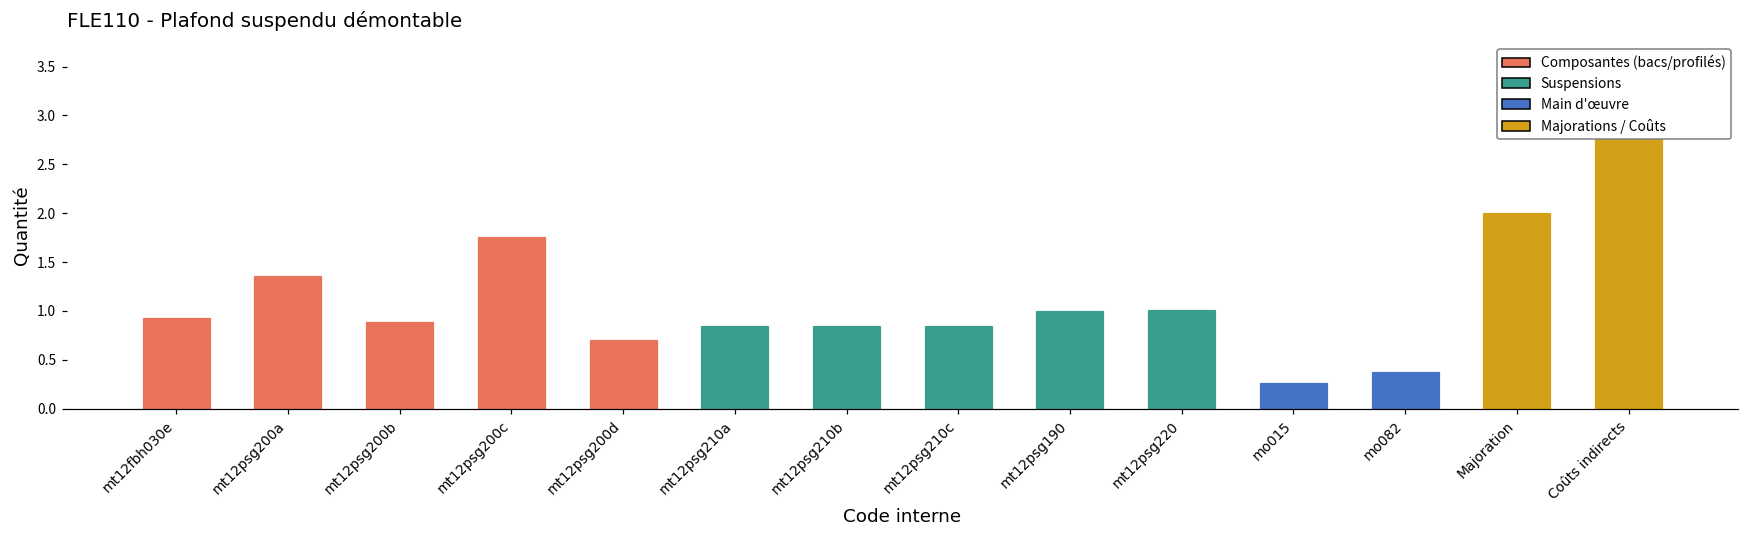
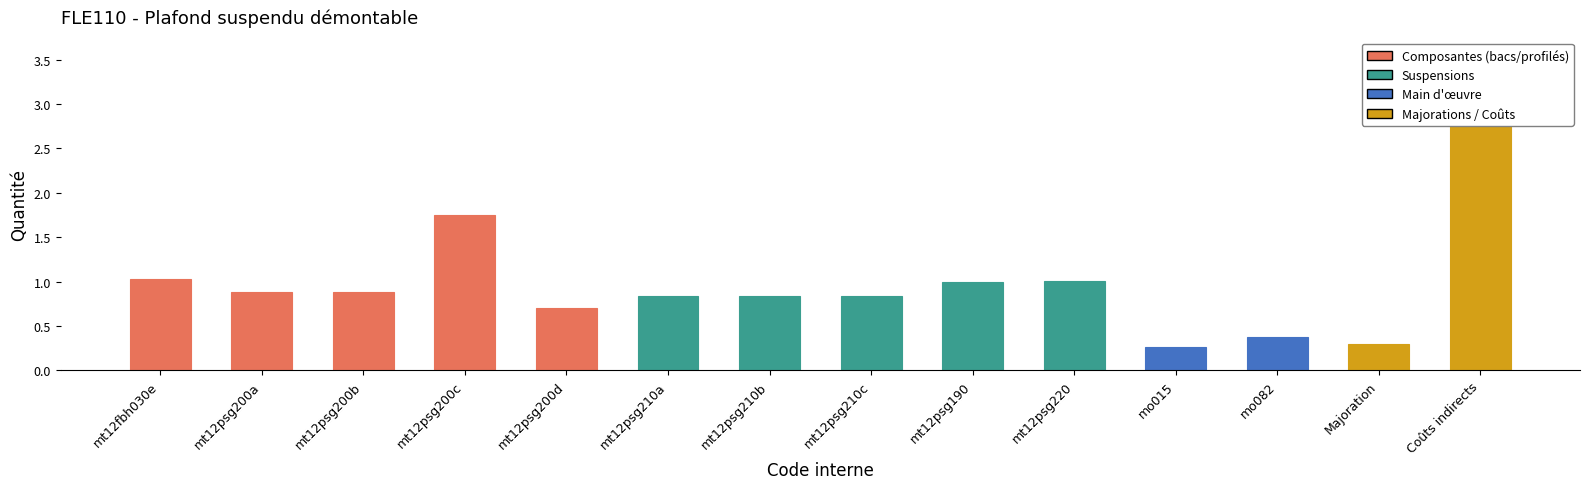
mt12fbh030e: 0.9 -> 1.0
mt12psg200a: 1.4 -> 0.9
Majoration: 2.0 -> 0.3
